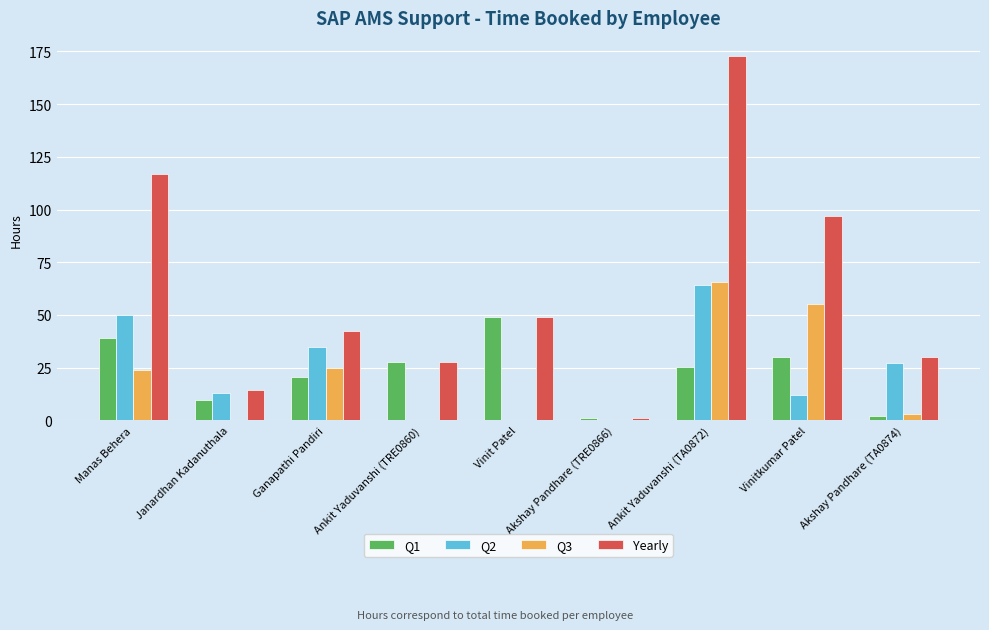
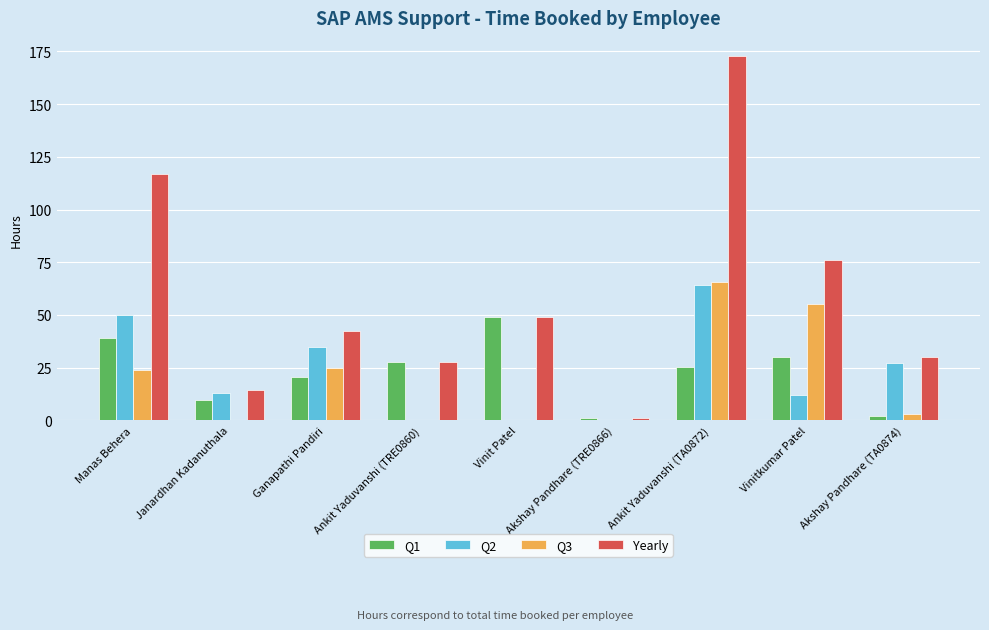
Yearly, Vinitkumar Patel: 97 -> 76
